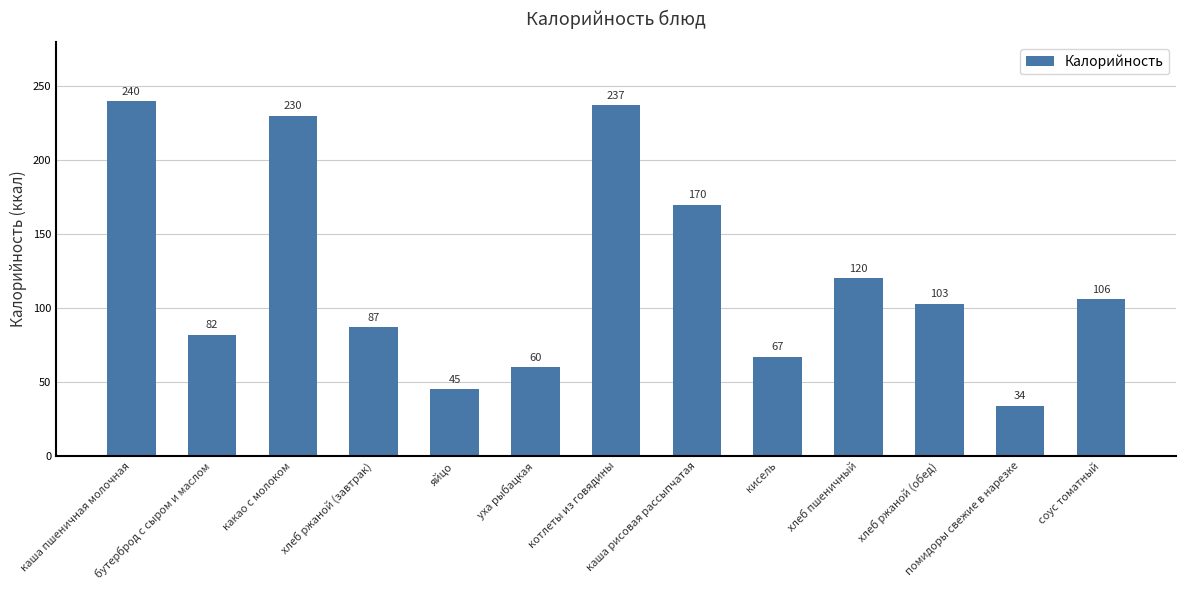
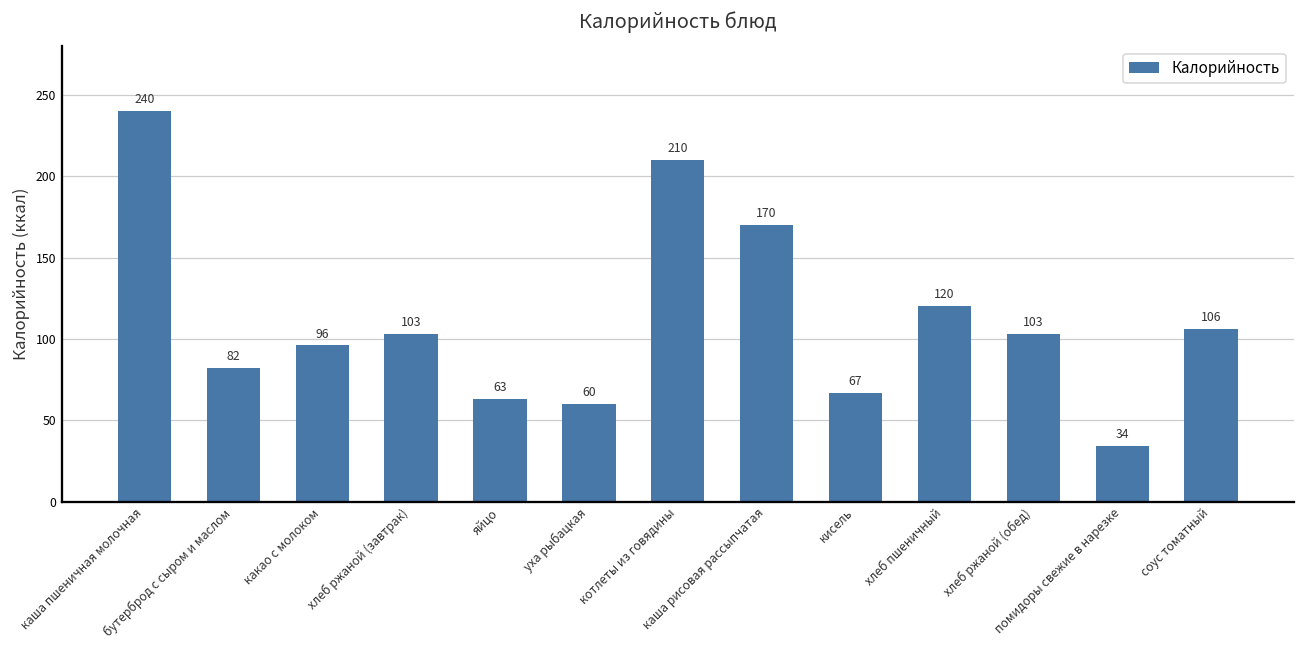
какао с молоком: 230 -> 96
хлеб ржаной (завтрак): 87 -> 103
яйцо: 45 -> 63
котлеты из говядины: 237 -> 210
